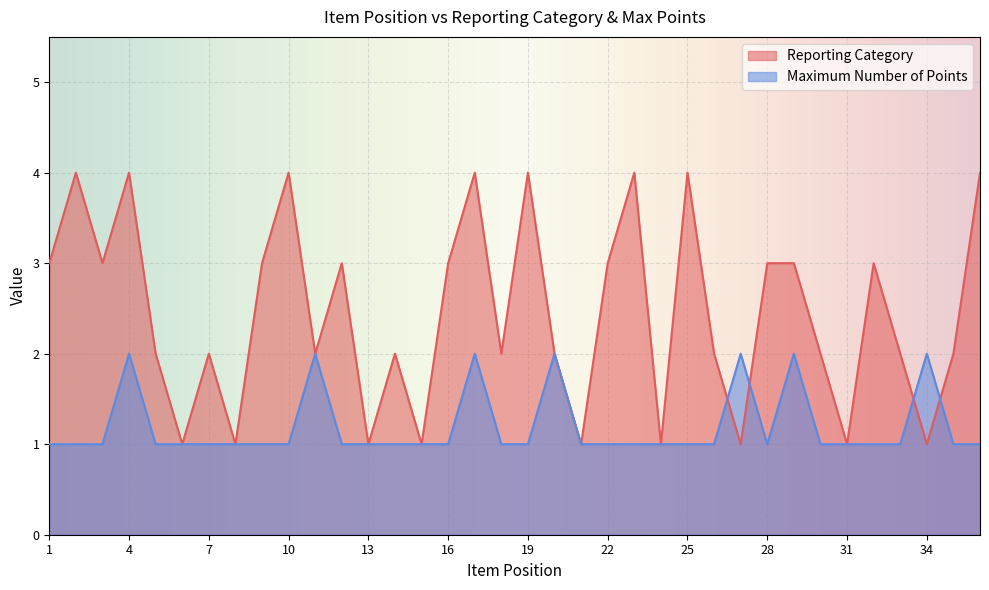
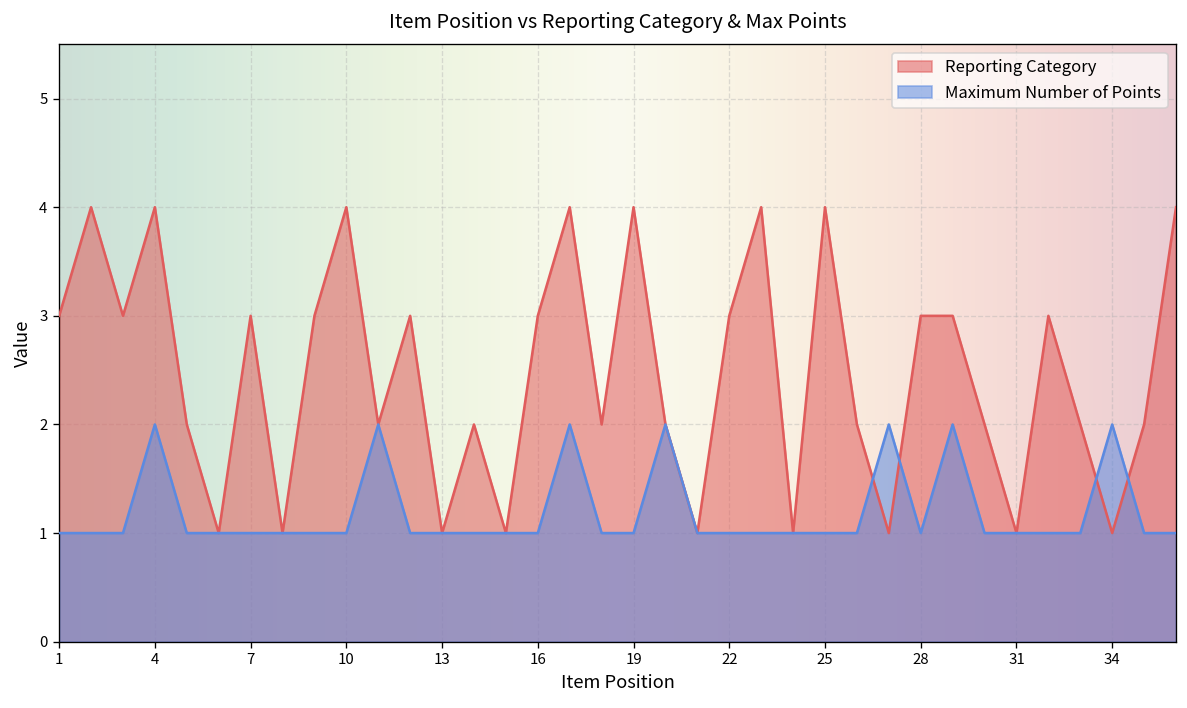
Reporting Category, 7: 2 -> 3
